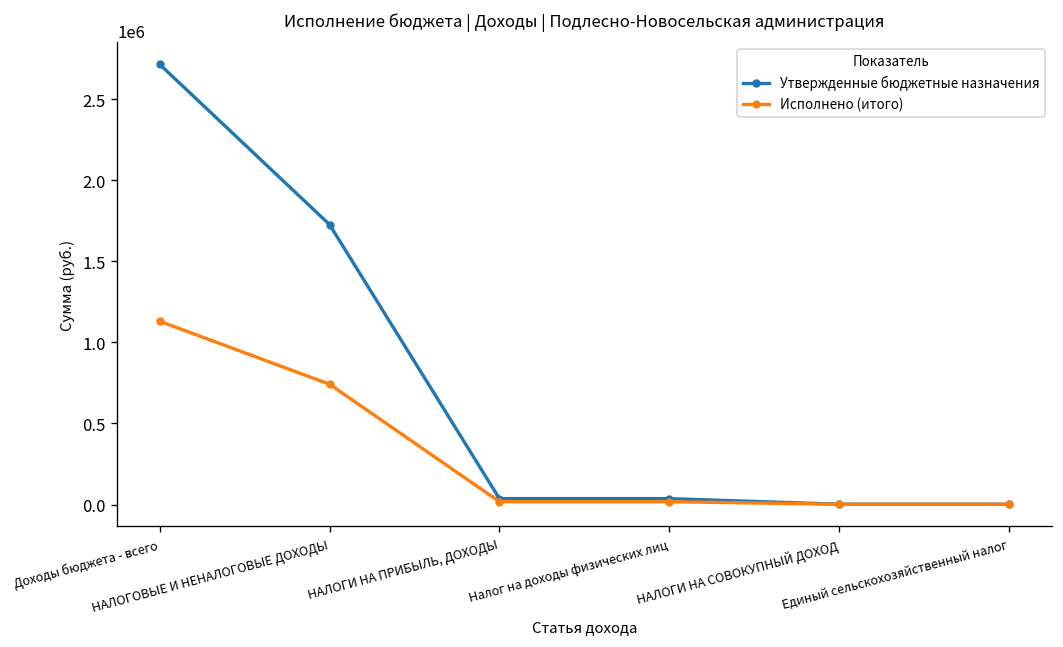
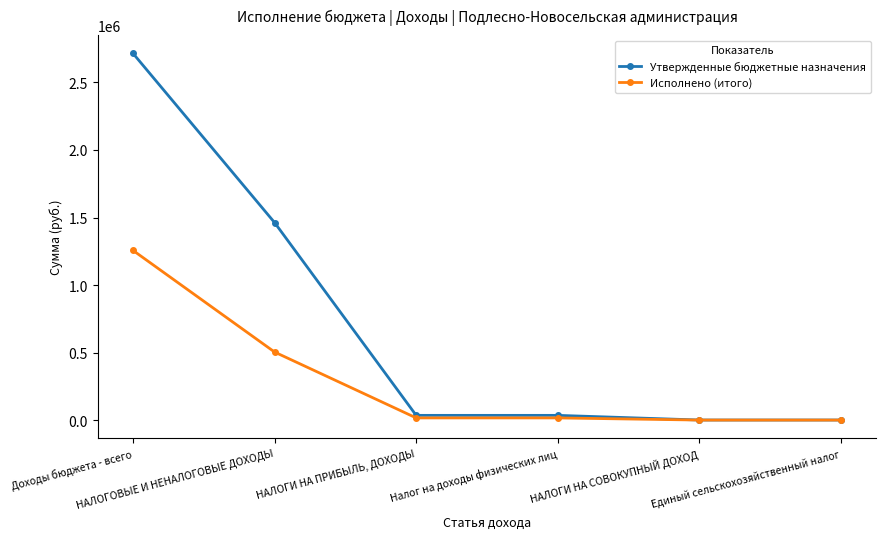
Исполнено (итого), Доходы бюджета - всего: 1130000 -> 1260000
Утвержденные бюджетные назначения, НАЛОГОВЫЕ И НЕНАЛОГОВЫЕ ДОХОДЫ: 1730000 -> 1460000
Исполнено (итого), НАЛОГОВЫЕ И НЕНАЛОГОВЫЕ ДОХОДЫ: 740000 -> 500000
